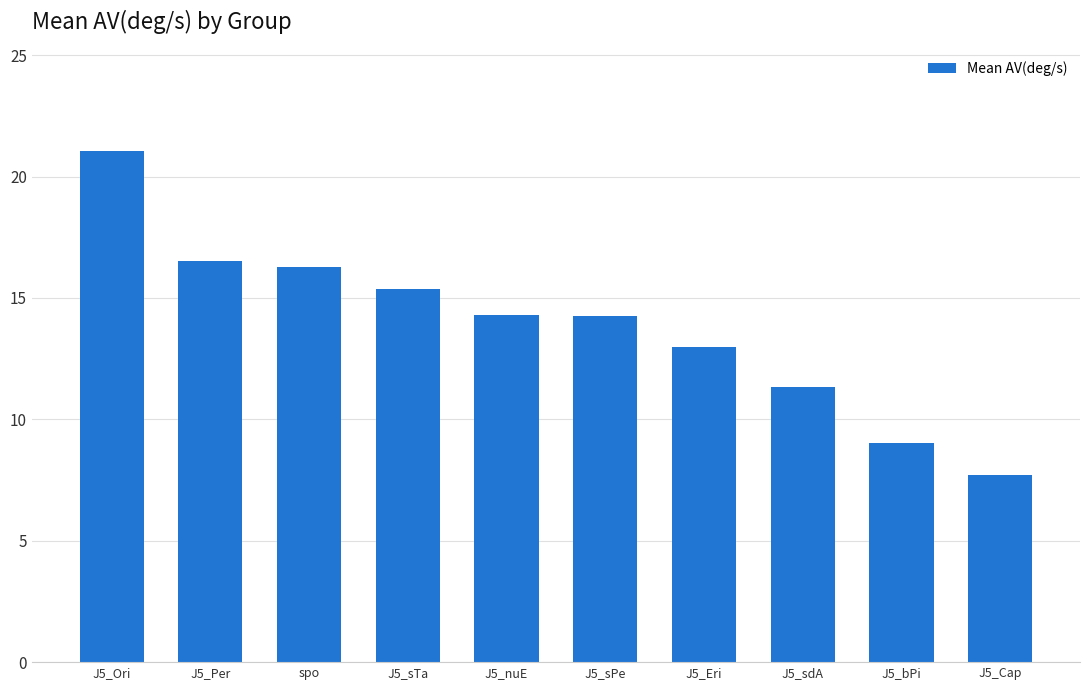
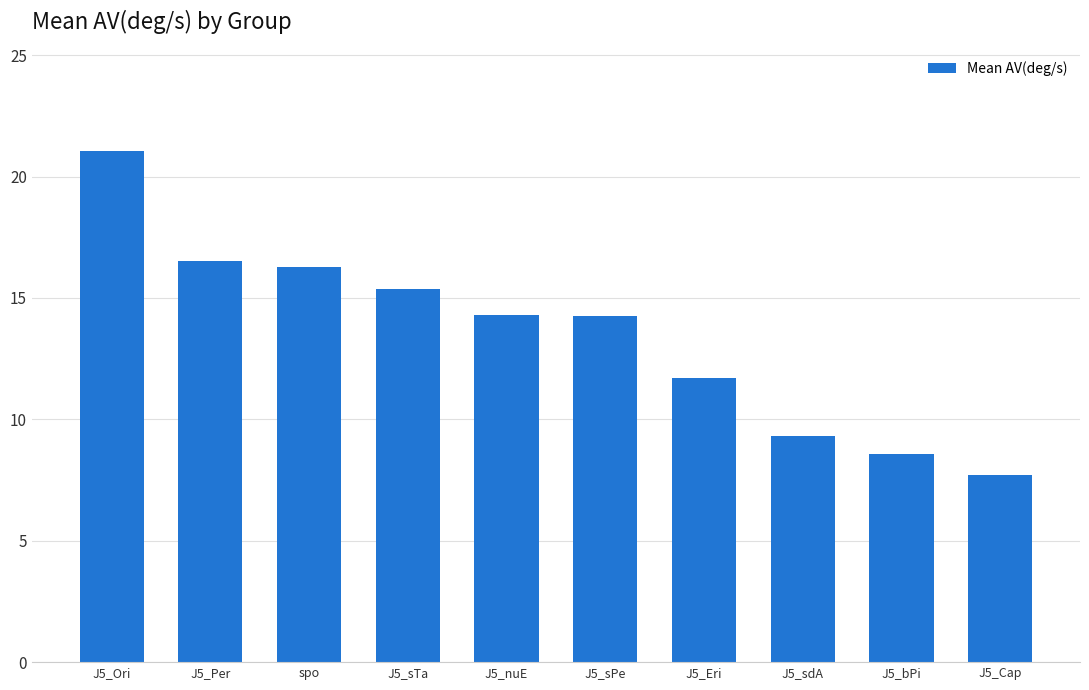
J5_Eri: 13.0 -> 11.7
J5_sdA: 11.3 -> 9.3
J5_bPi: 9.0 -> 8.6
